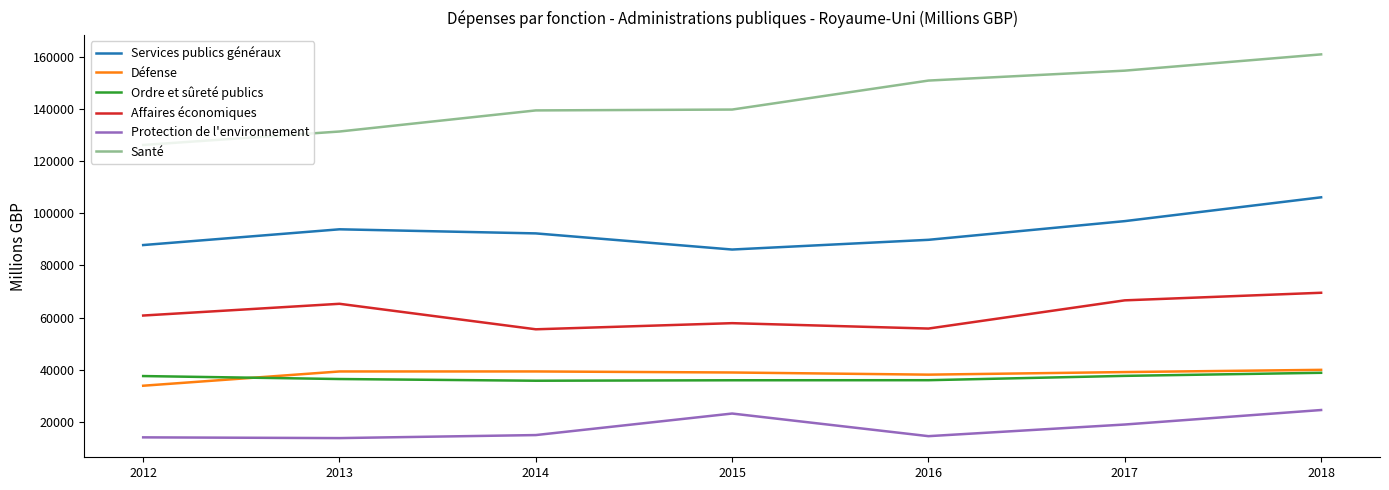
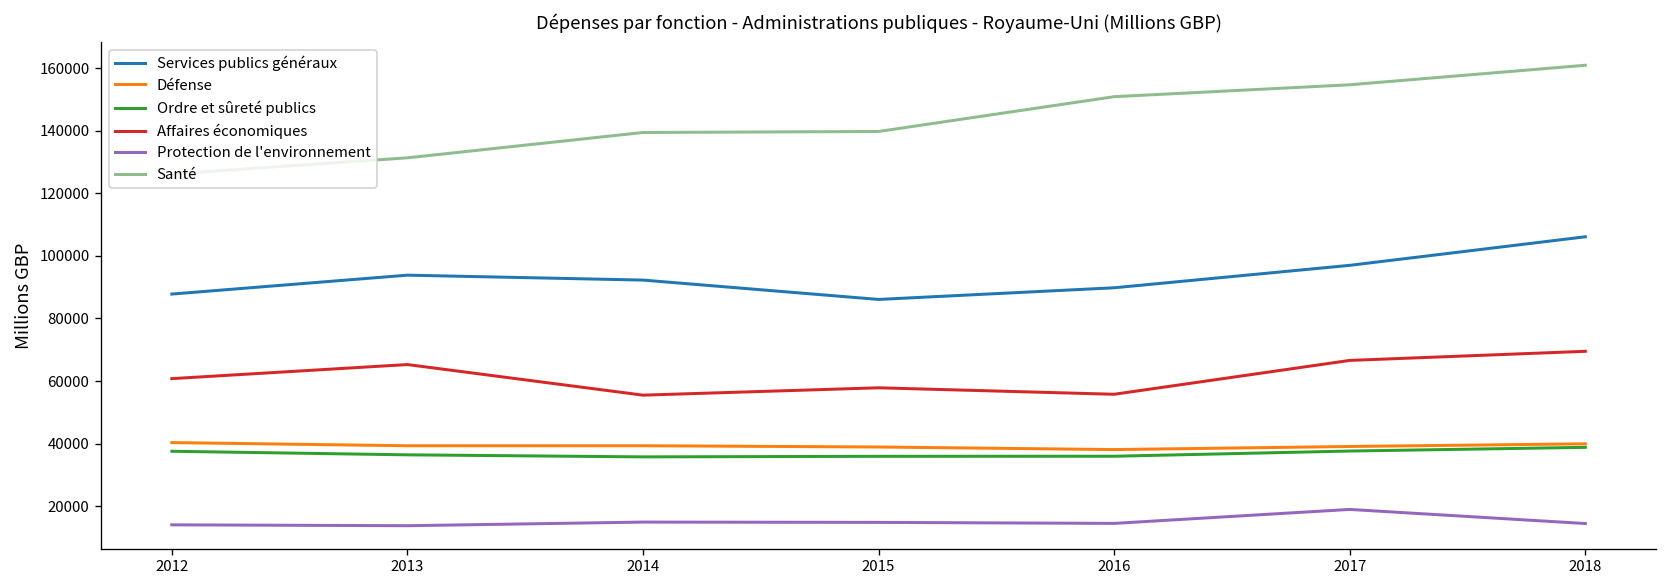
Défense, 2012: 34000 -> 40000
Protection de l'environnement, 2015: 23000 -> 15000
Protection de l'environnement, 2018: 25000 -> 14000
